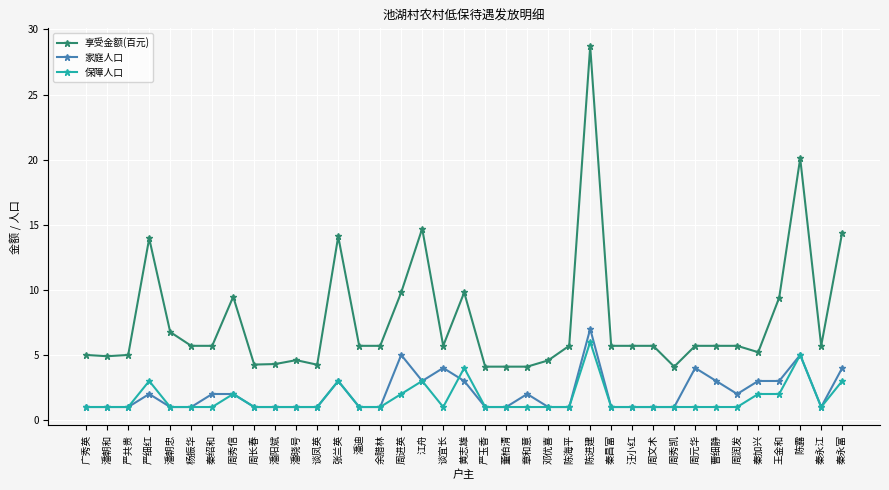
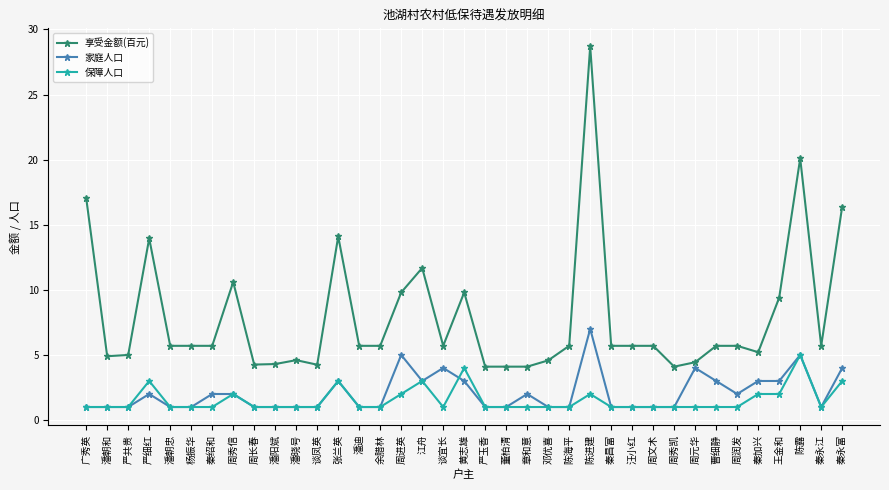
享受金额(百元), 广秀英: 5.0 -> 17.1
享受金额(百元), 潘朝忠: 6.8 -> 5.7
享受金额(百元), 周秀信: 9.5 -> 10.6
享受金额(百元), 江舟: 14.7 -> 11.7
保障人口, 陈进建: 6 -> 2
享受金额(百元), 周元华: 5.7 -> 4.4
享受金额(百元), 秦永富: 14.4 -> 16.4
